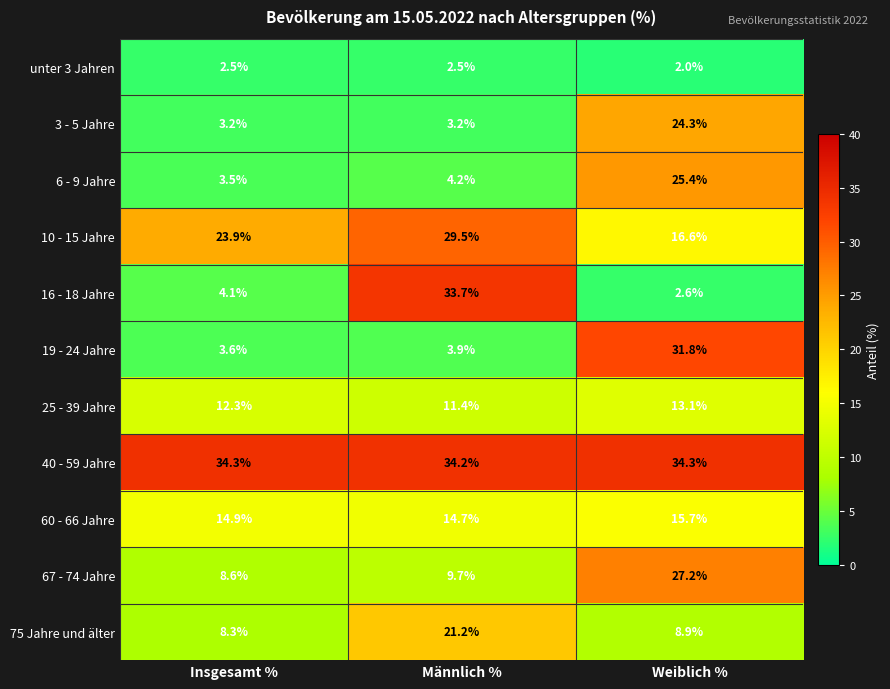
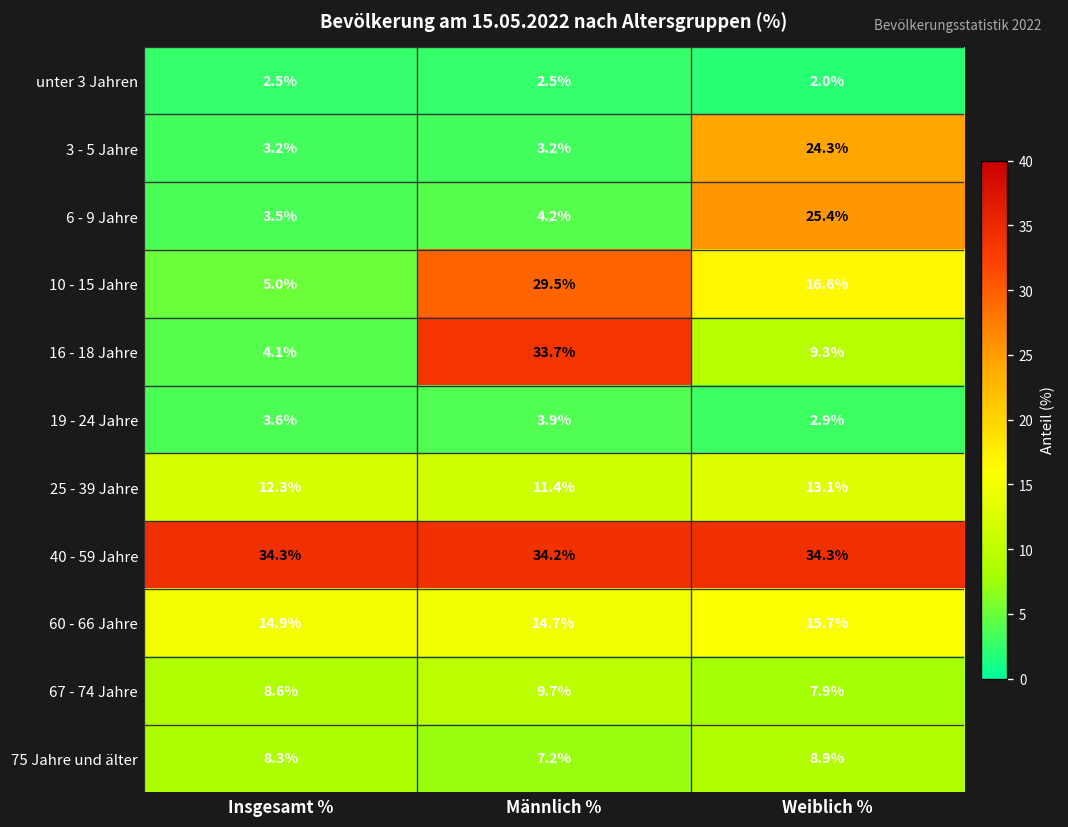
10 - 15 Jahre, Insgesamt %: 23.9% -> 5.0%
16 - 18 Jahre, Weiblich %: 2.6% -> 9.3%
19 - 24 Jahre, Weiblich %: 31.8% -> 2.9%
67 - 74 Jahre, Weiblich %: 27.2% -> 7.9%
75 Jahre und älter, Männlich %: 21.2% -> 7.2%
